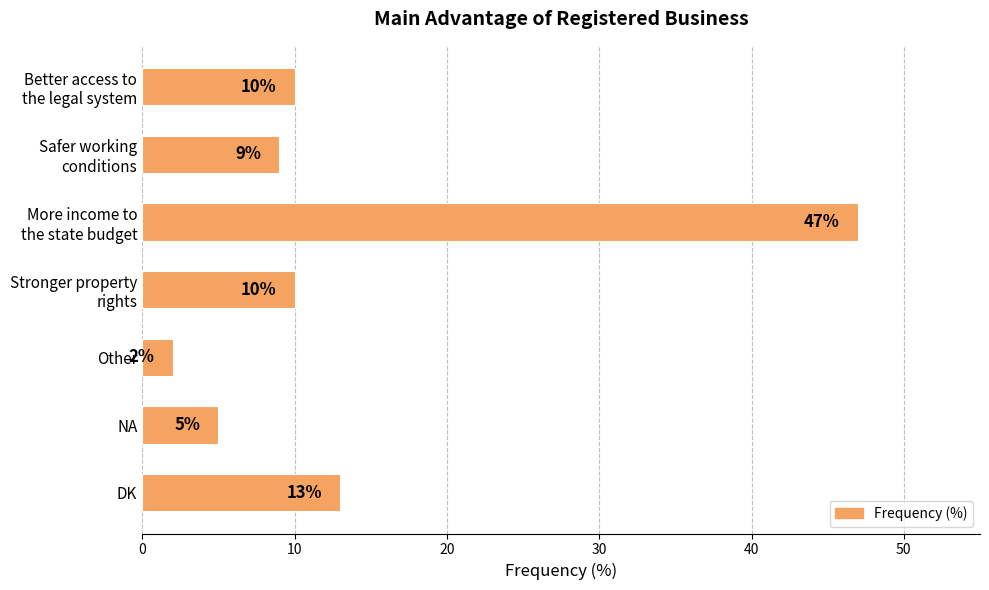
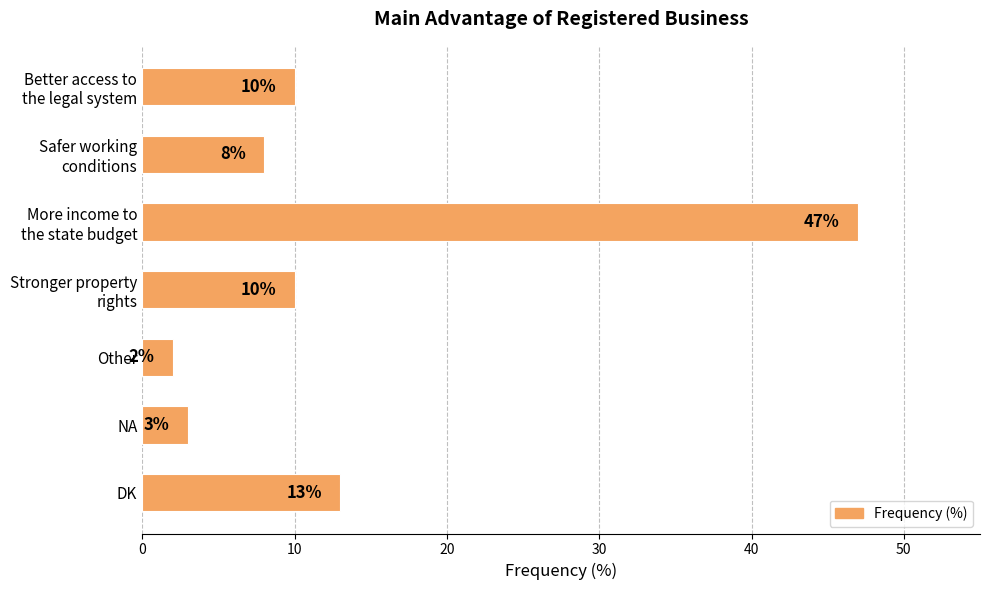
Safer working conditions: 9% -> 8%
NA: 5% -> 3%
